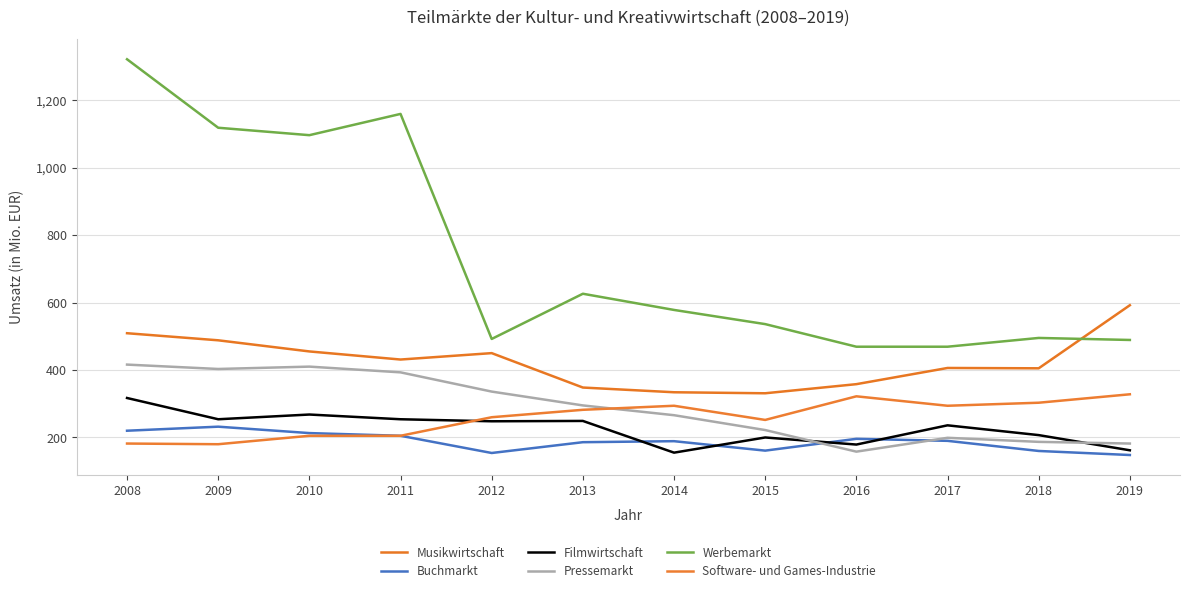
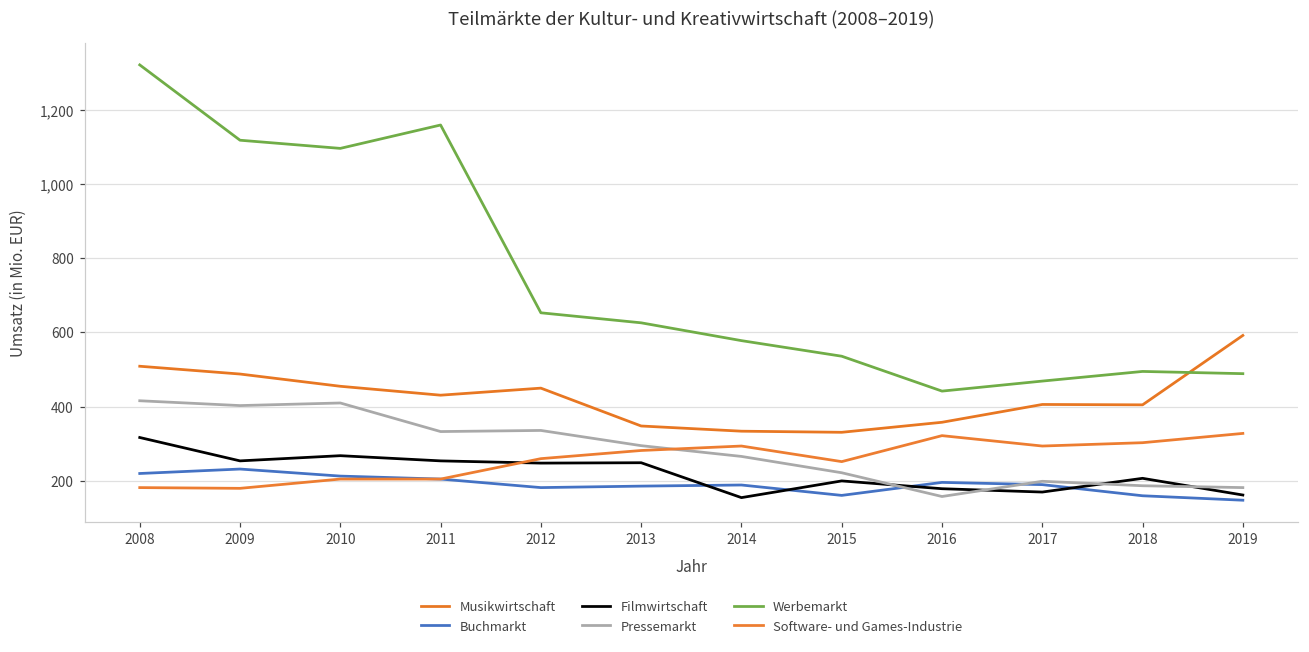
Pressemarkt, 2011: 390 -> 330
Buchmarkt, 2012: 150 -> 180
Werbemarkt, 2012: 490 -> 650
Werbemarkt, 2016: 470 -> 440
Filmwirtschaft, 2017: 240 -> 170
